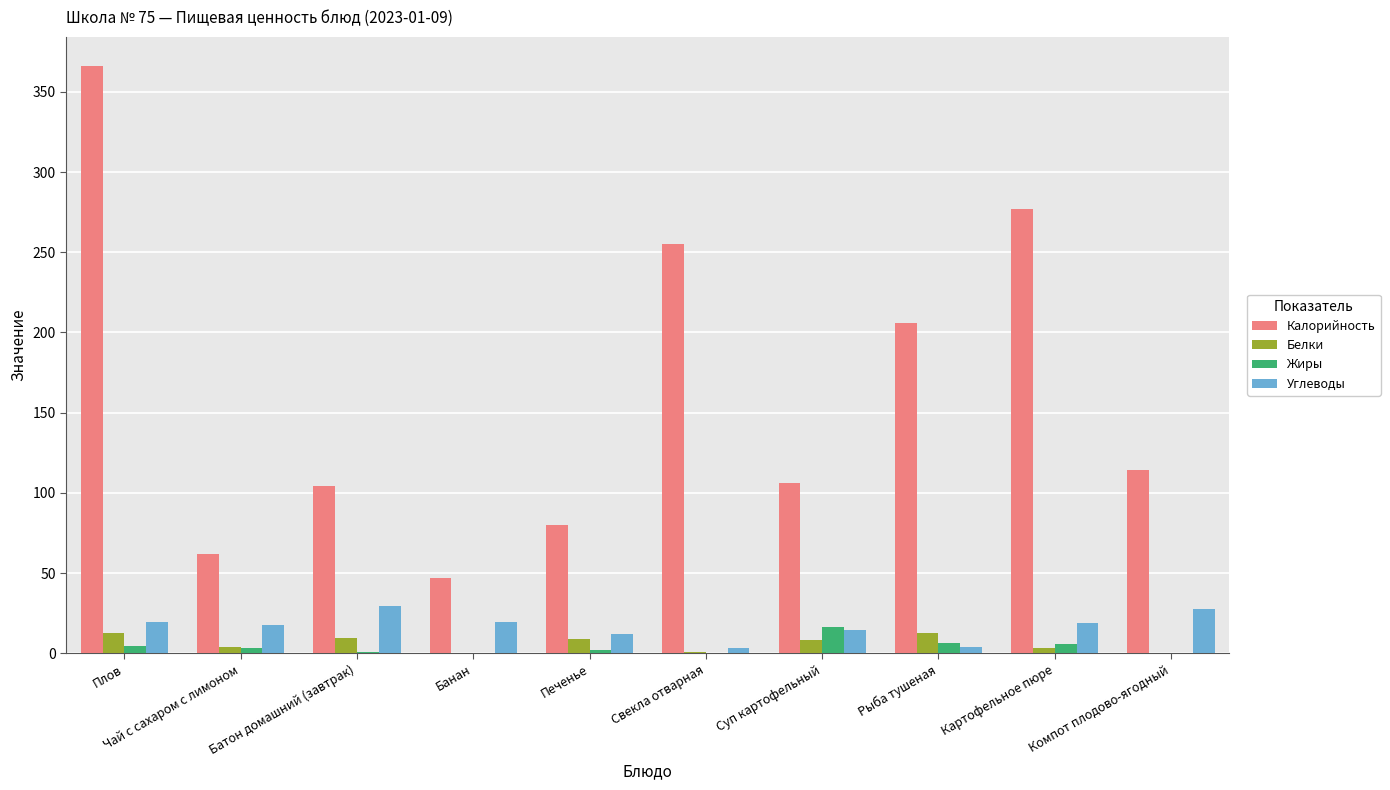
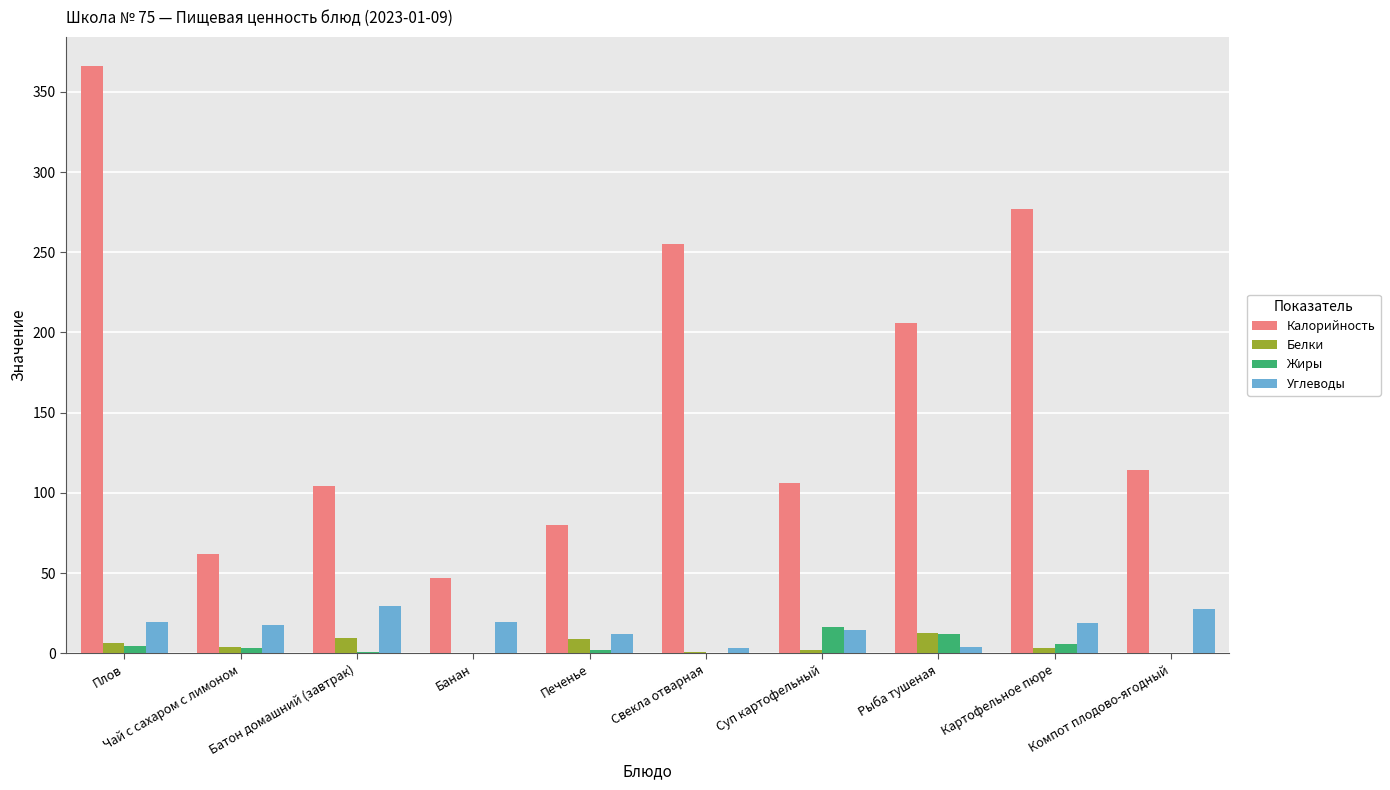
Белки, Плов: 13 -> 6
Белки, Суп картофельный: 8 -> 2
Жиры, Рыба тушеная: 7 -> 12
